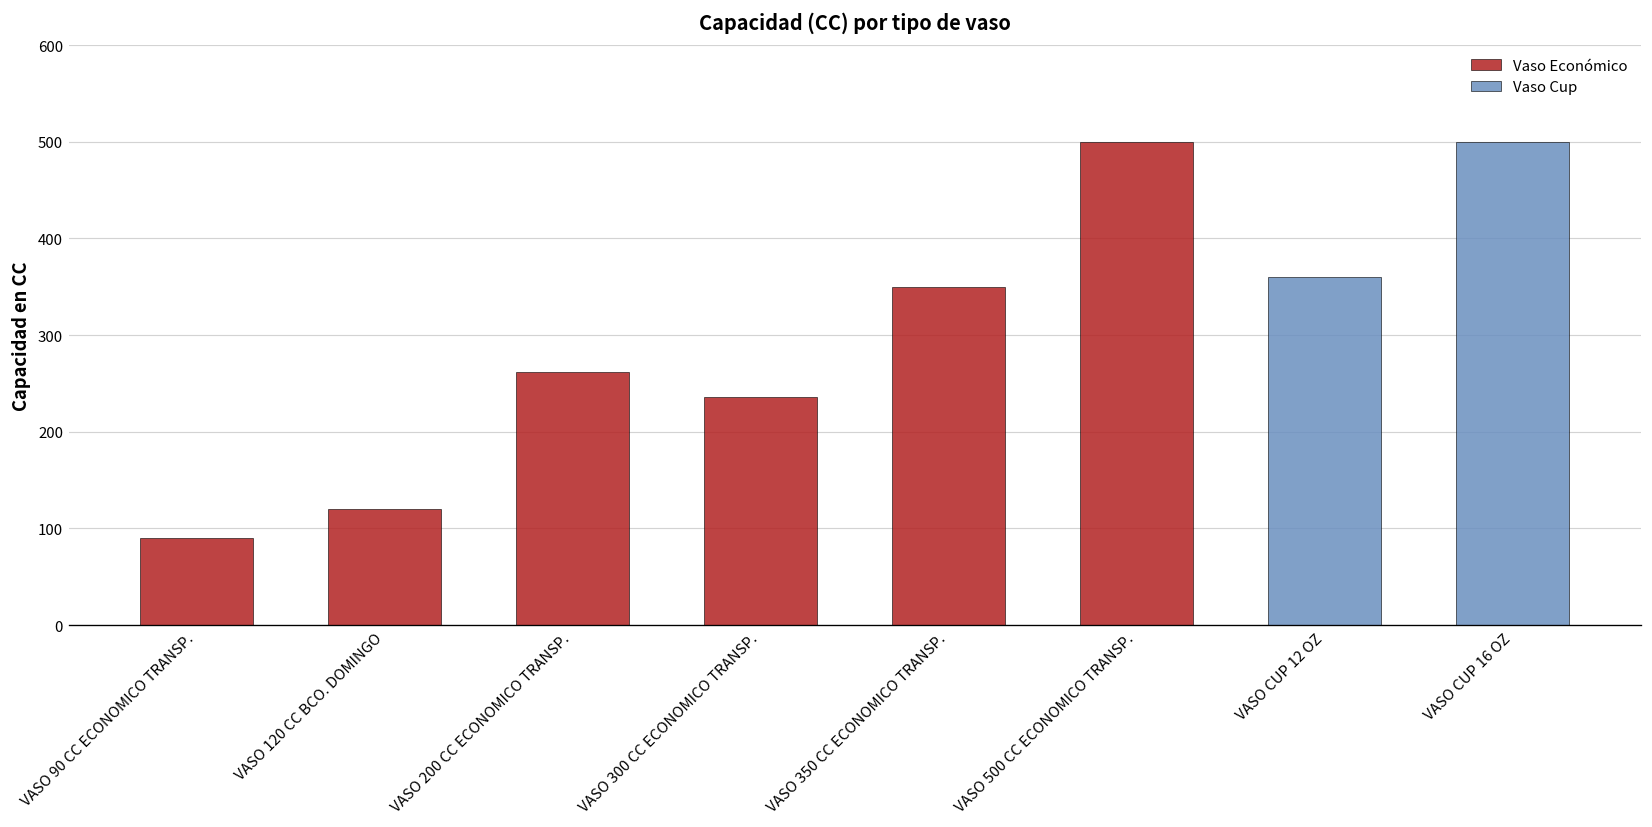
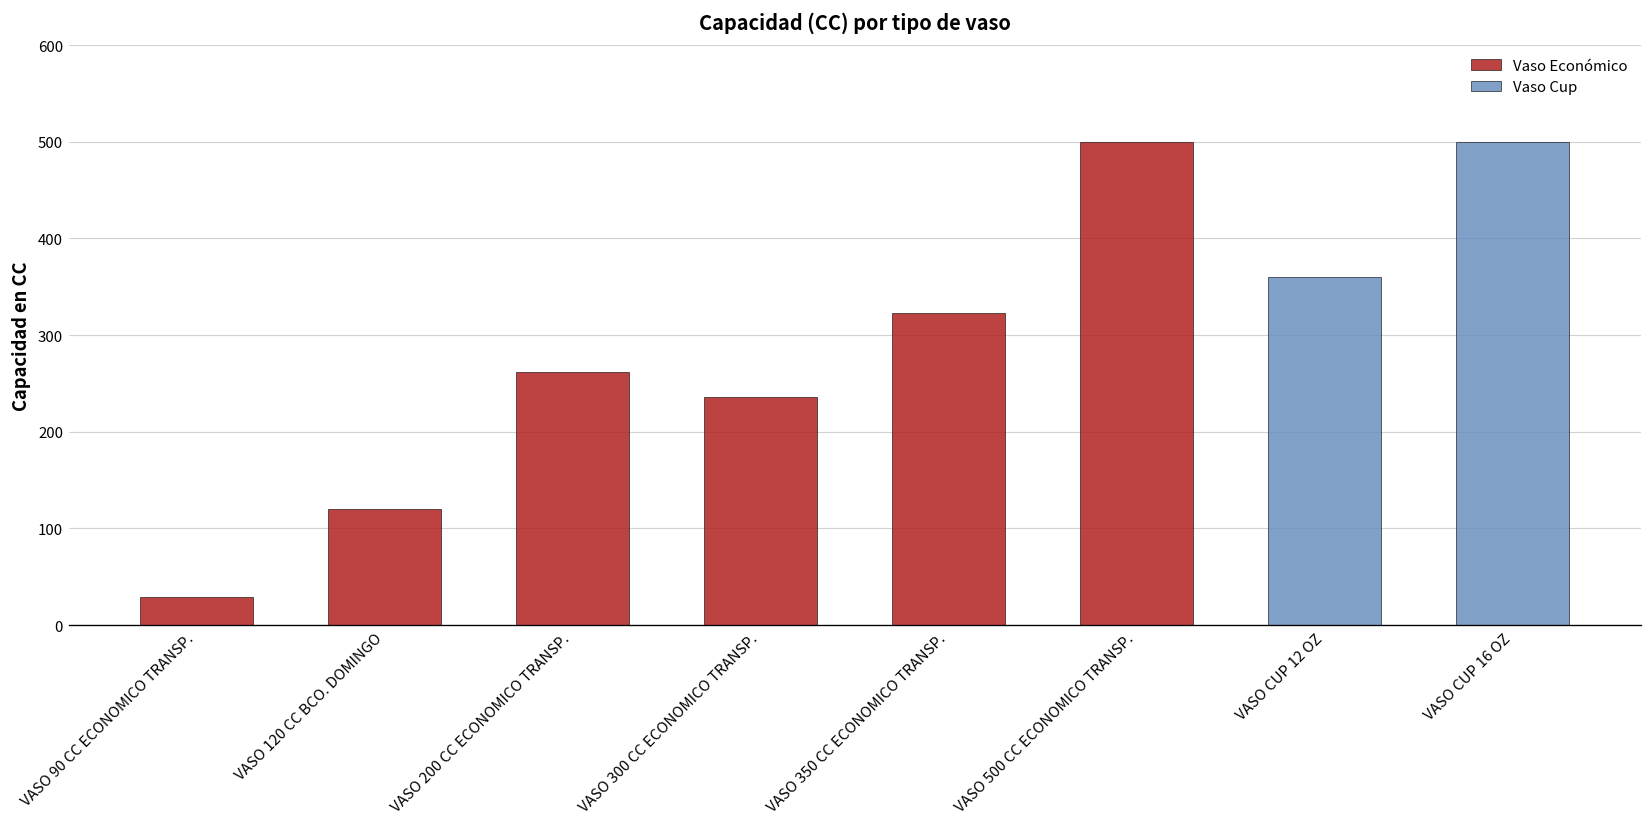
VASO 90 CC ECONOMICO TRANSP.: 90 -> 30
VASO 350 CC ECONOMICO TRANSP.: 350 -> 320
